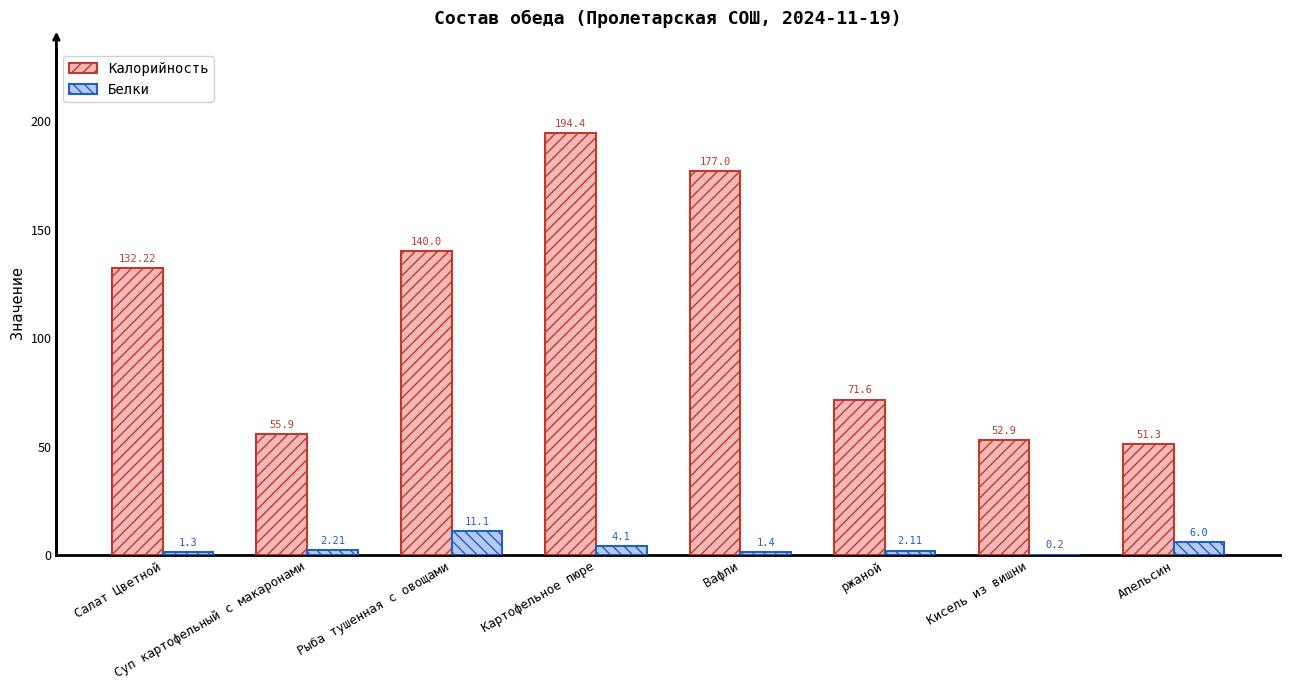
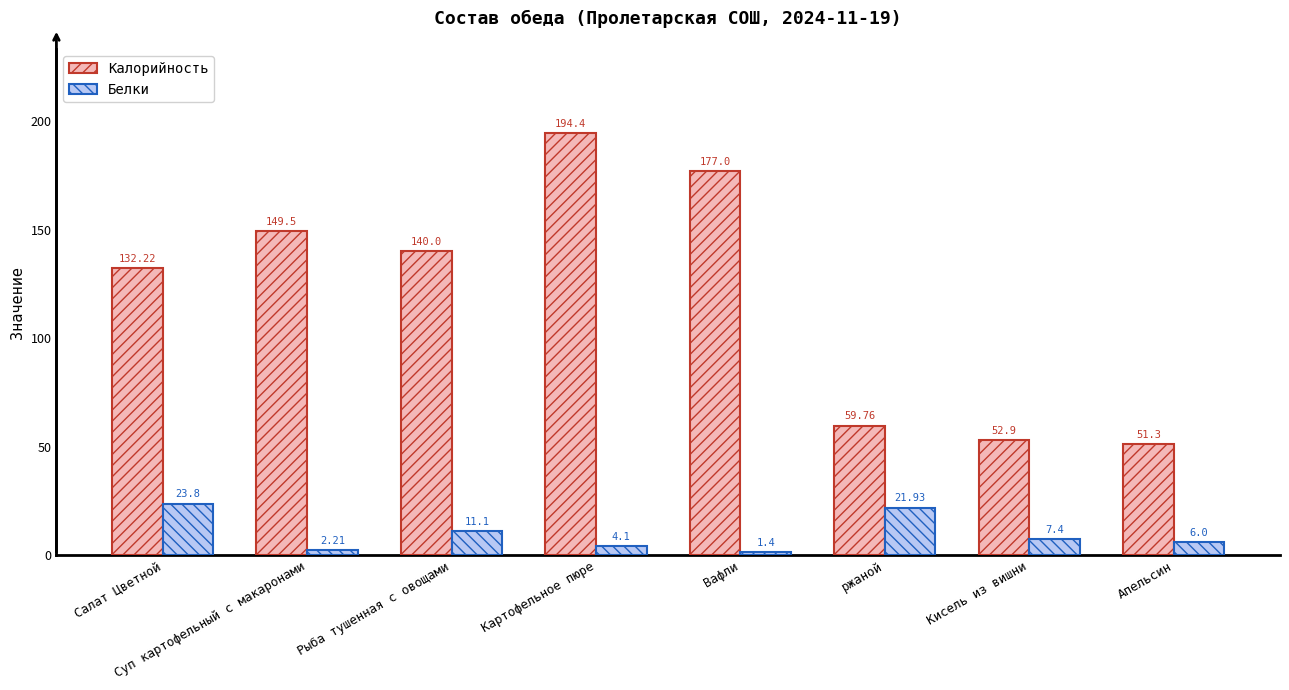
Белки, Салат Цветной: 1.3 -> 23.8
Калорийность, Суп картофельный с макаронами: 55.9 -> 149.5
Калорийность, ржаной: 71.6 -> 59.76
Белки, ржаной: 2.11 -> 21.93
Белки, Кисель из вишни: 0.2 -> 7.4
